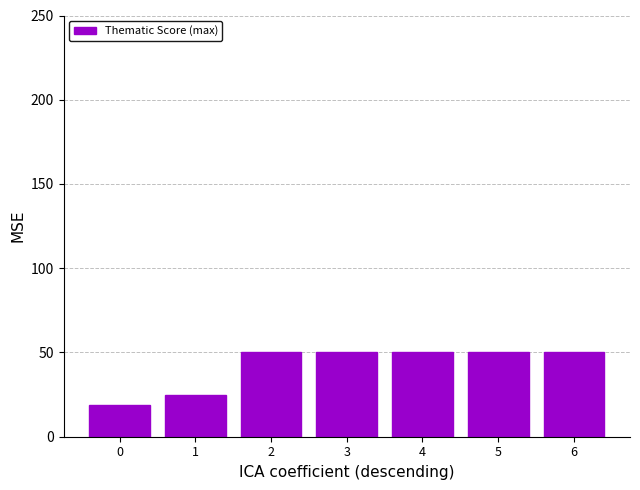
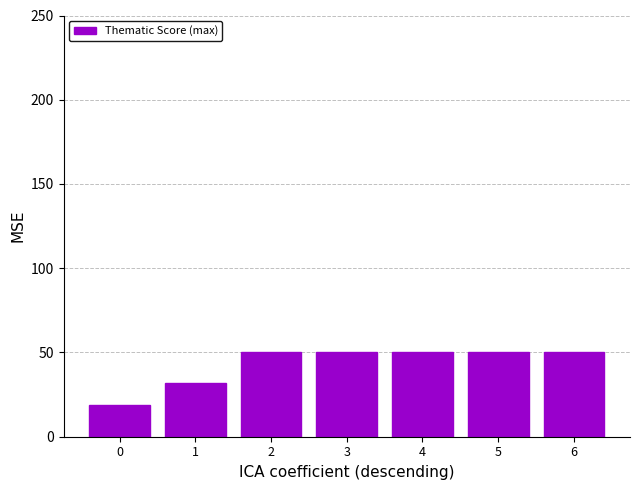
1: 25 -> 32
